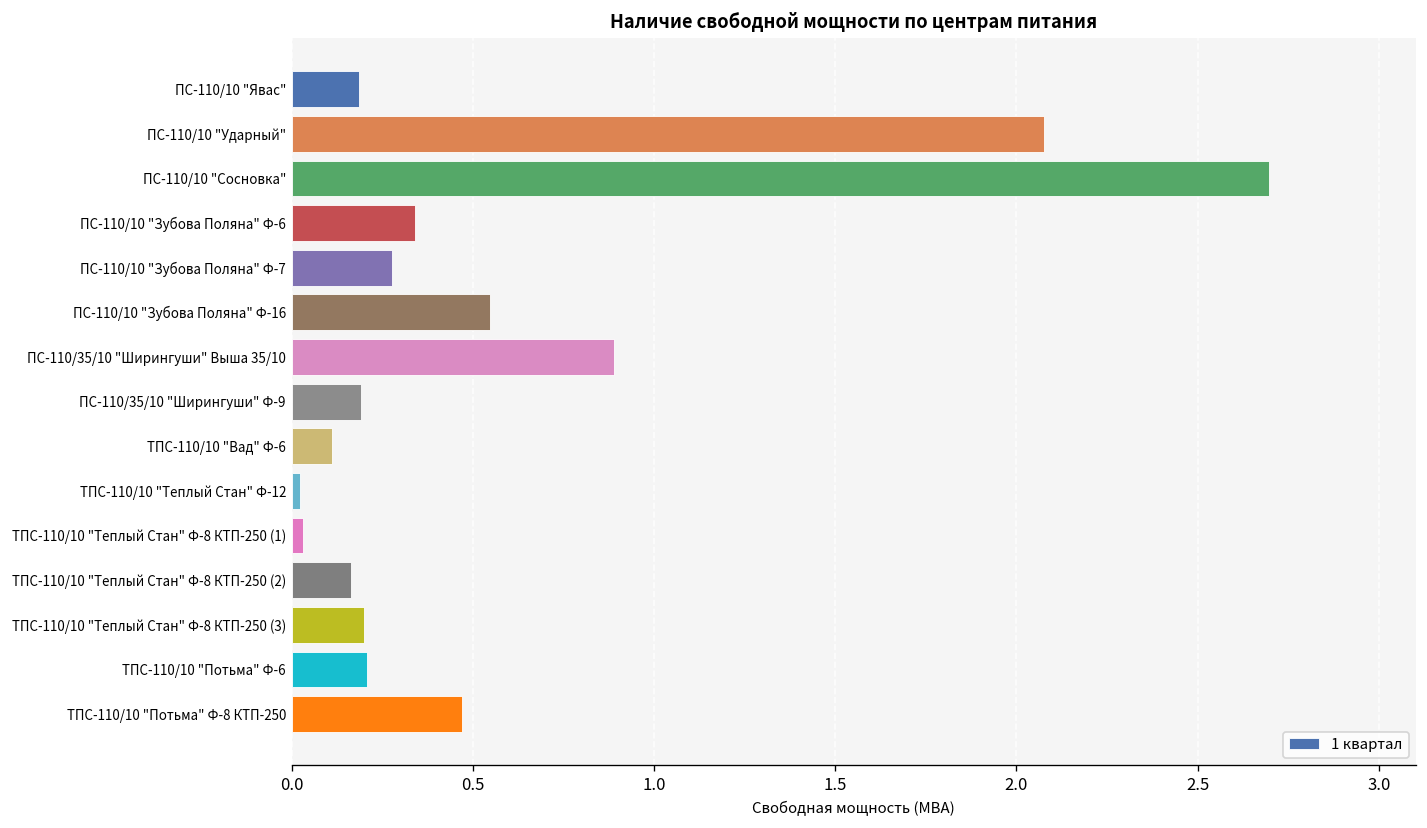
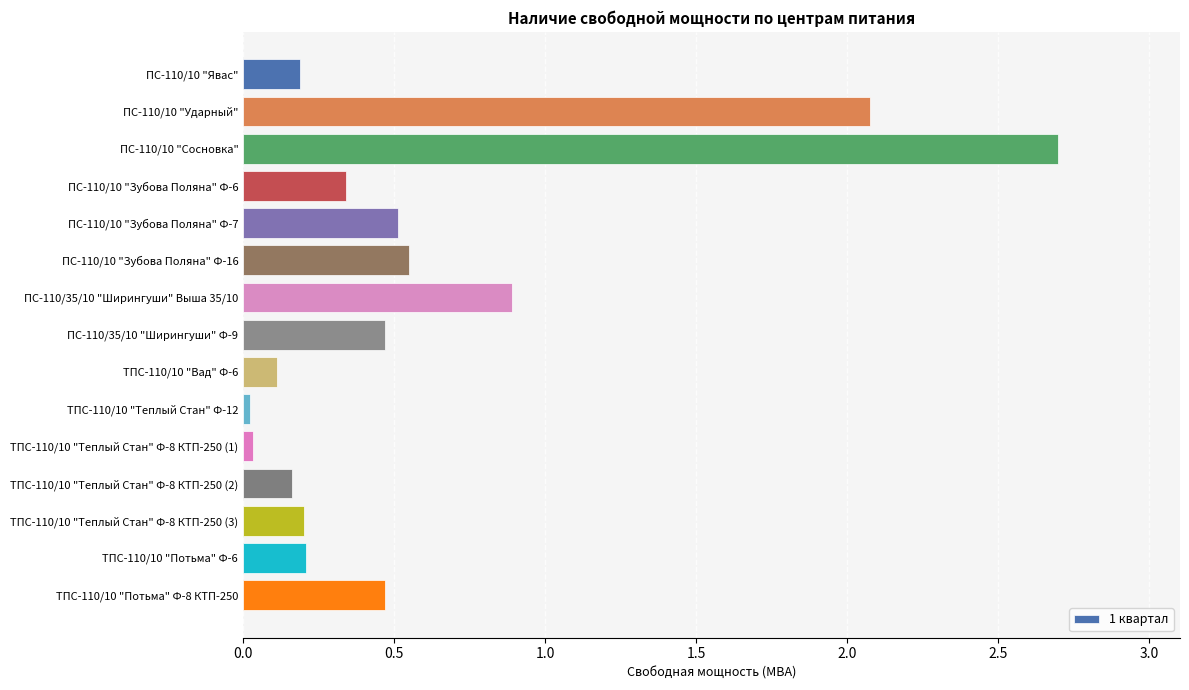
ПС-110/10 "Зубова Поляна" Ф-7: 0.28 -> 0.51
ПС-110/35/10 "Ширингуши" Ф-9: 0.19 -> 0.47
